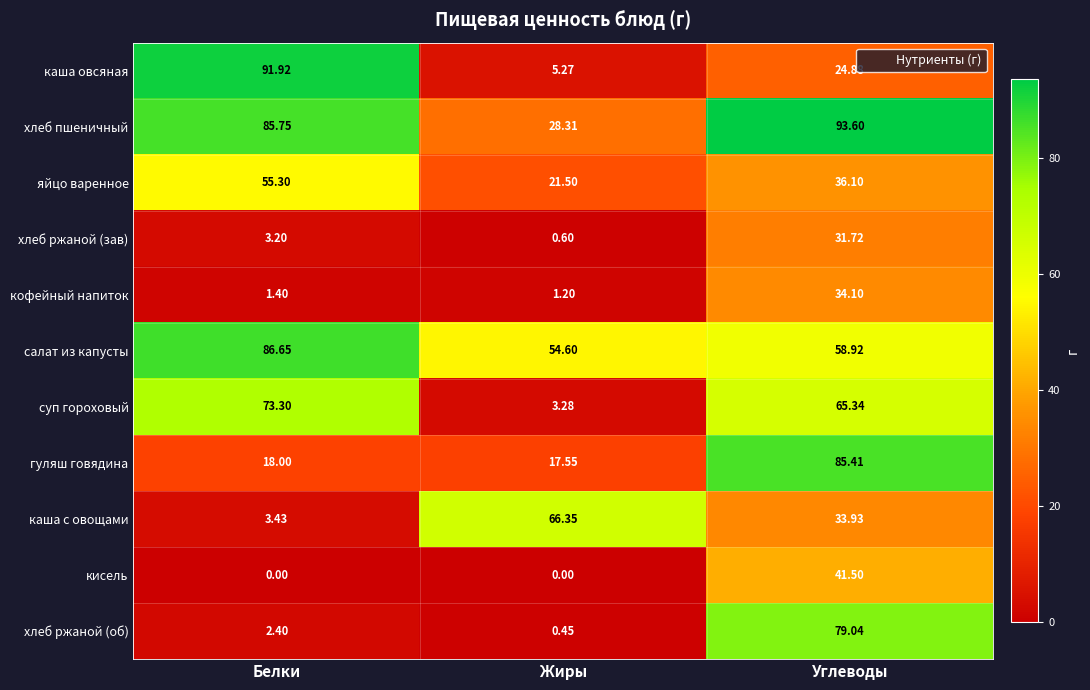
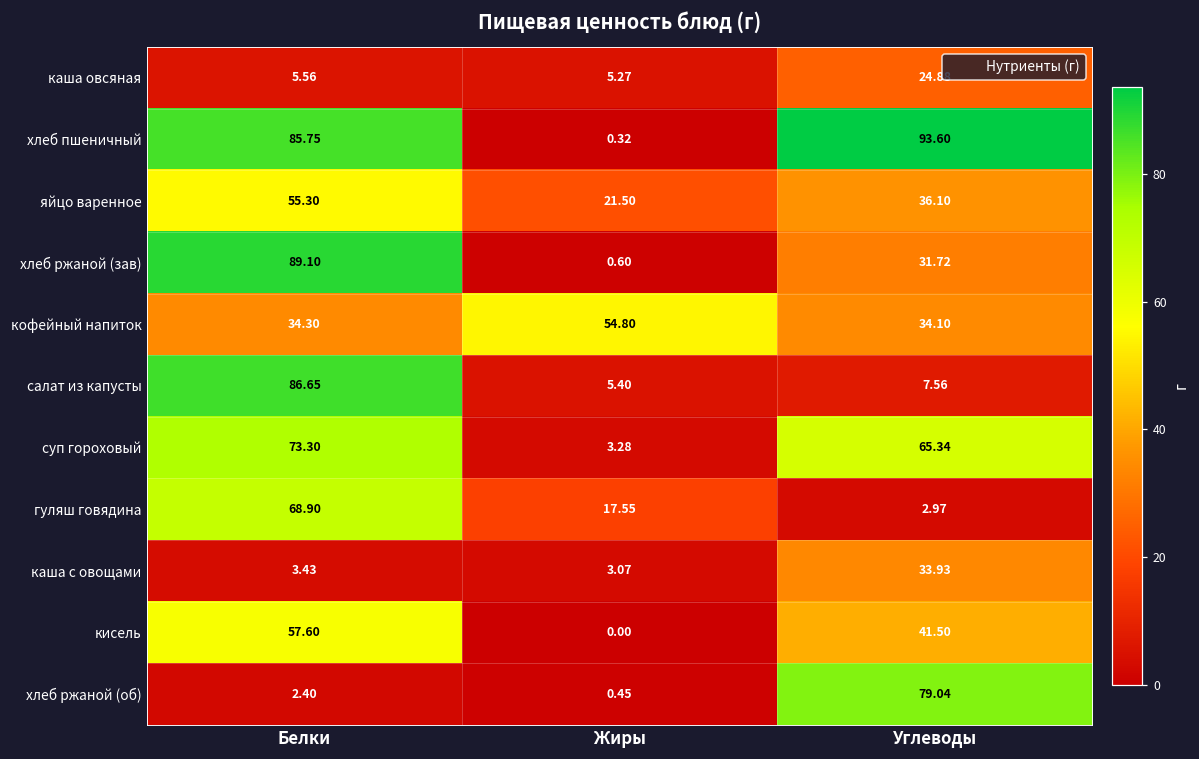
каша овсяная, Белки: 91.92 -> 5.56
хлеб пшеничный, Жиры: 28.31 -> 0.32
хлеб ржаной (зав), Белки: 3.20 -> 89.10
кофейный напиток, Белки: 1.40 -> 34.30
кофейный напиток, Жиры: 1.20 -> 54.80
салат из капусты, Жиры: 54.60 -> 5.40
салат из капусты, Углеводы: 58.92 -> 7.56
гуляш говядина, Белки: 18.00 -> 68.90
гуляш говядина, Углеводы: 85.41 -> 2.97
каша с овощами, Жиры: 66.35 -> 3.07
кисель, Белки: 0.00 -> 57.60
